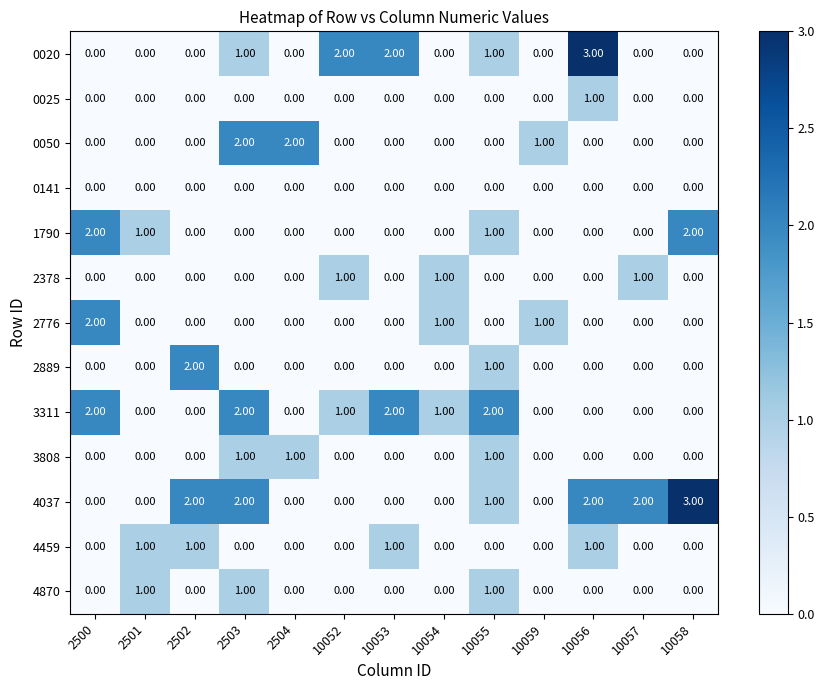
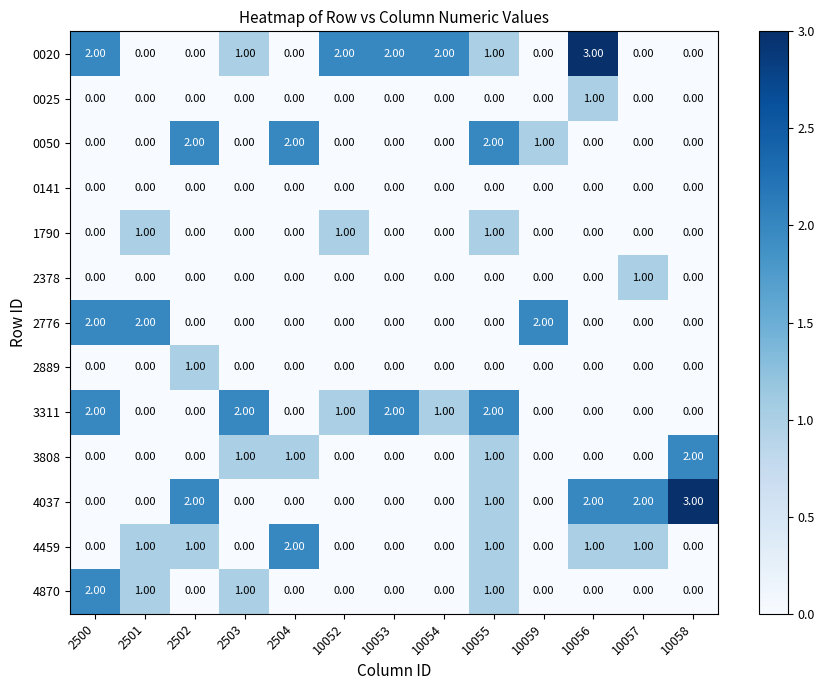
0020, 2500: 0.00 -> 2.00
0020, 10054: 0.00 -> 2.00
0050, 2502: 0.00 -> 2.00
0050, 2503: 2.00 -> 0.00
0050, 10055: 0.00 -> 2.00
1790, 2500: 2.00 -> 0.00
1790, 10052: 0.00 -> 1.00
1790, 10058: 2.00 -> 0.00
2378, 10052: 1.00 -> 0.00
2378, 10054: 1.00 -> 0.00
2776, 2501: 0.00 -> 2.00
2776, 10054: 1.00 -> 0.00
2776, 10059: 1.00 -> 2.00
2889, 2502: 2.00 -> 1.00
2889, 10055: 1.00 -> 0.00
3808, 10058: 0.00 -> 2.00
4037, 2503: 2.00 -> 0.00
4459, 2504: 0.00 -> 2.00
4459, 10053: 1.00 -> 0.00
4459, 10055: 0.00 -> 1.00
4459, 10057: 0.00 -> 1.00
4870, 2500: 0.00 -> 2.00
